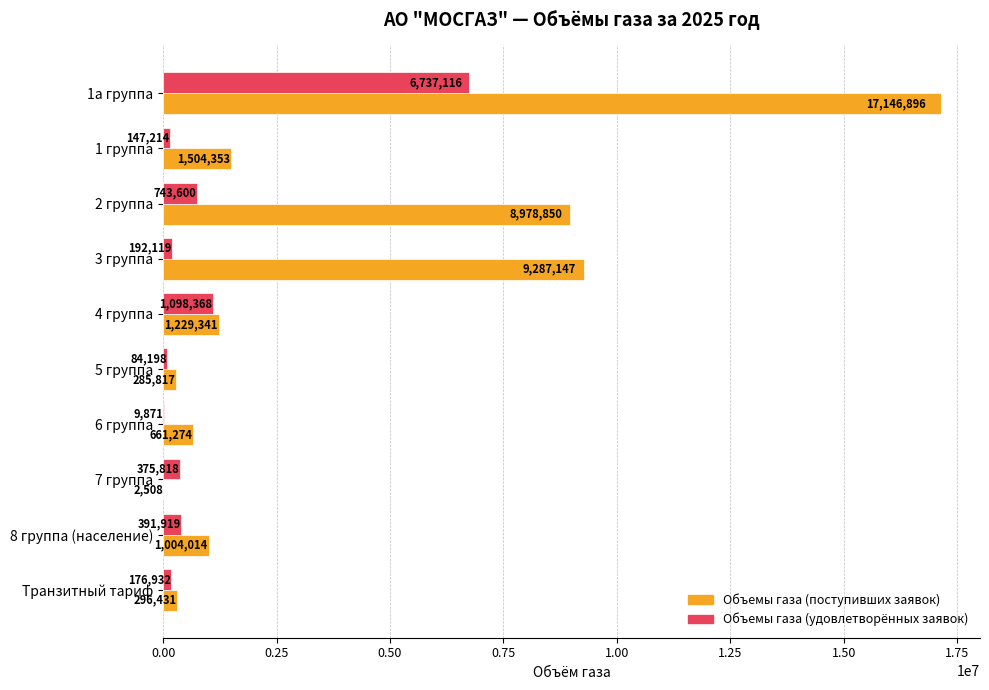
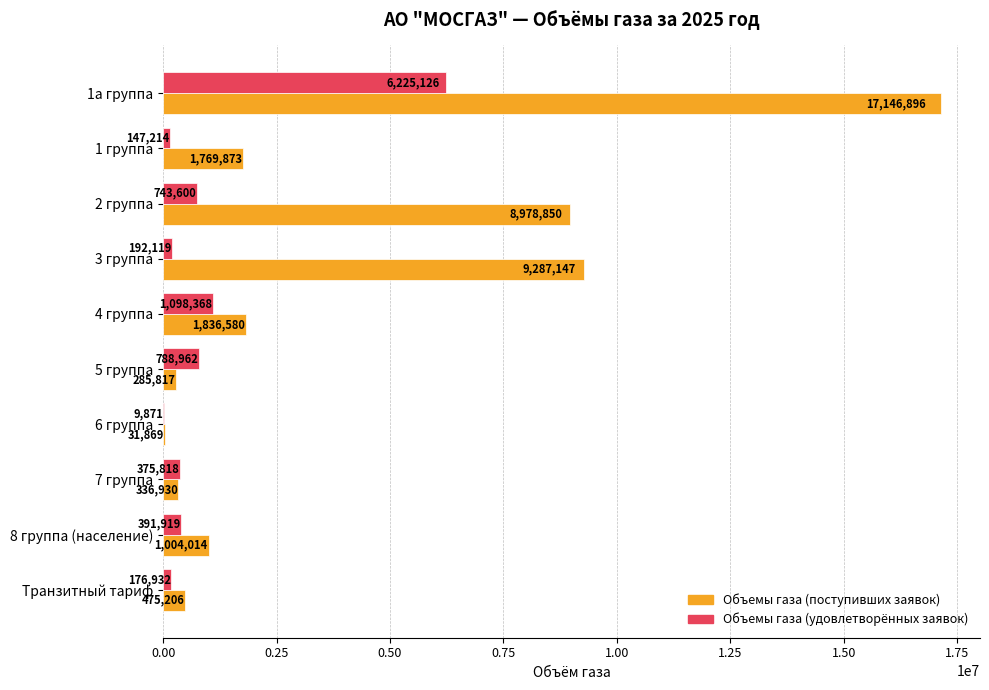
Объемы газа (удовлетворённых заявок), 1а группа: 6,737,116 -> 6,225,126
Объемы газа (поступивших заявок), 1 группа: 1,504,353 -> 1,769,873
Объемы газа (поступивших заявок), 4 группа: 1,229,341 -> 1,836,580
Объемы газа (удовлетворённых заявок), 5 группа: 84,198 -> 788,962
Объемы газа (поступивших заявок), 6 группа: 661,274 -> 31,869
Объемы газа (поступивших заявок), 7 группа: 2,508 -> 336,930
Объемы газа (поступивших заявок), Транзитный тариф: 296,431 -> 475,206
